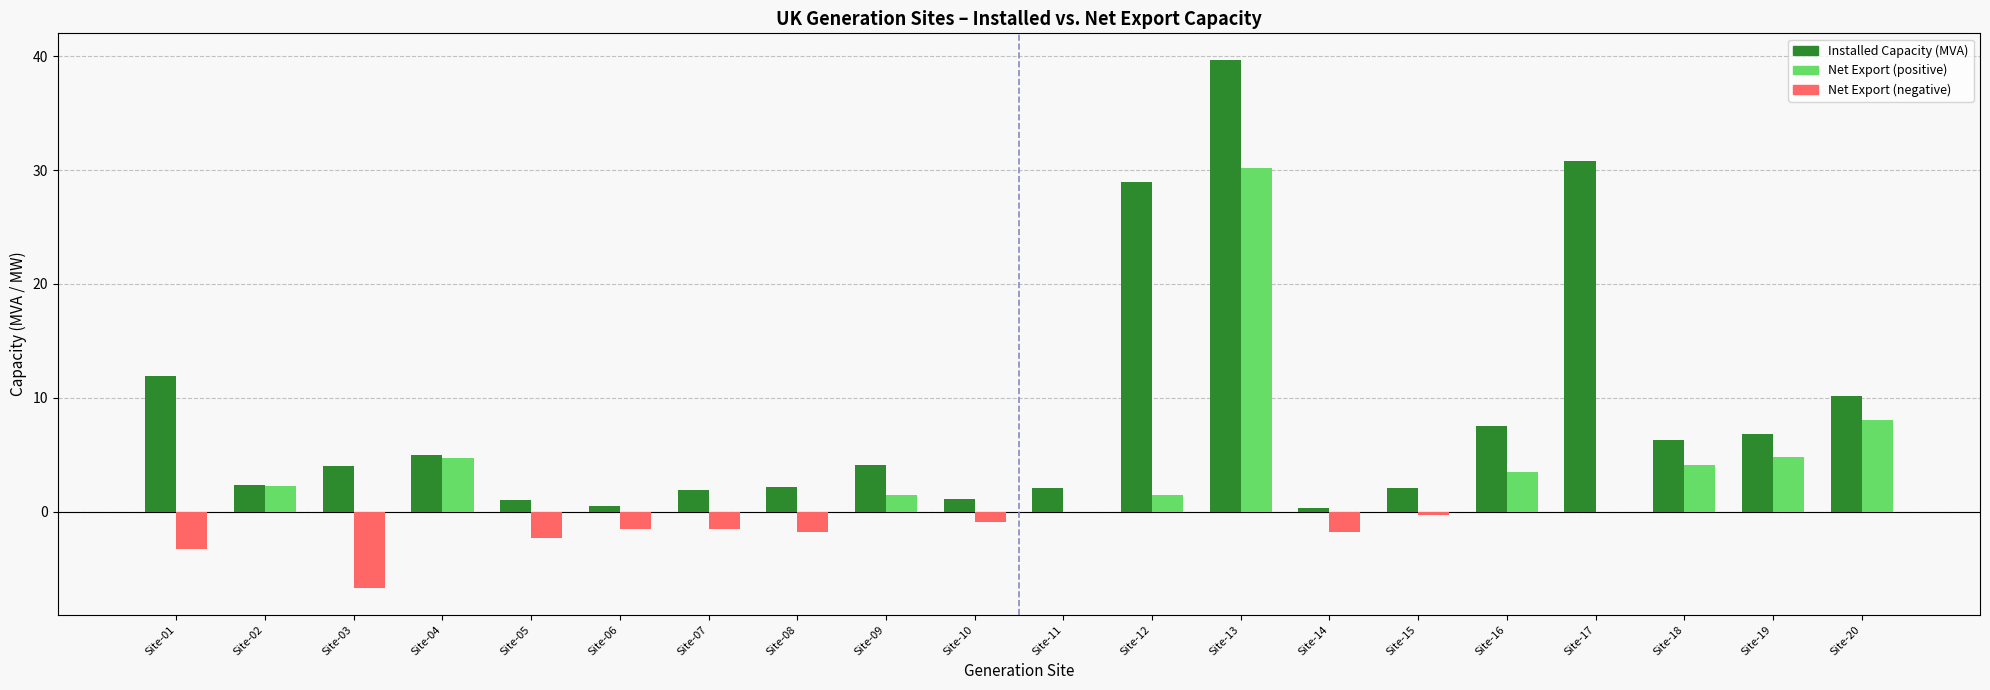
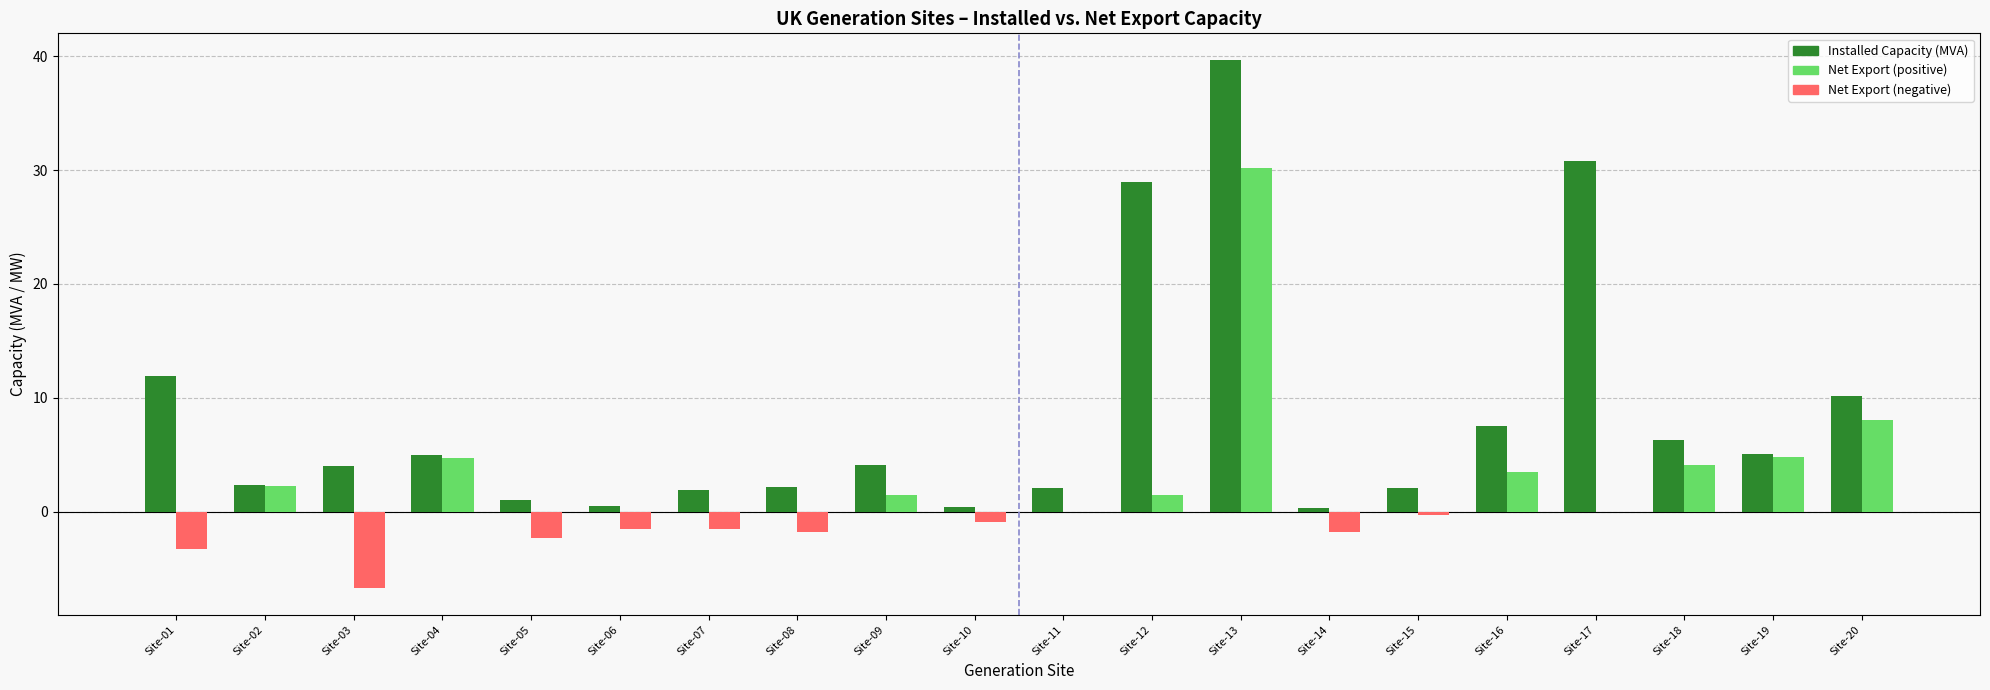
Installed Capacity (MVA), Site-10: 1.1 -> 0.4
Installed Capacity (MVA), Site-19: 6.8 -> 5.0
